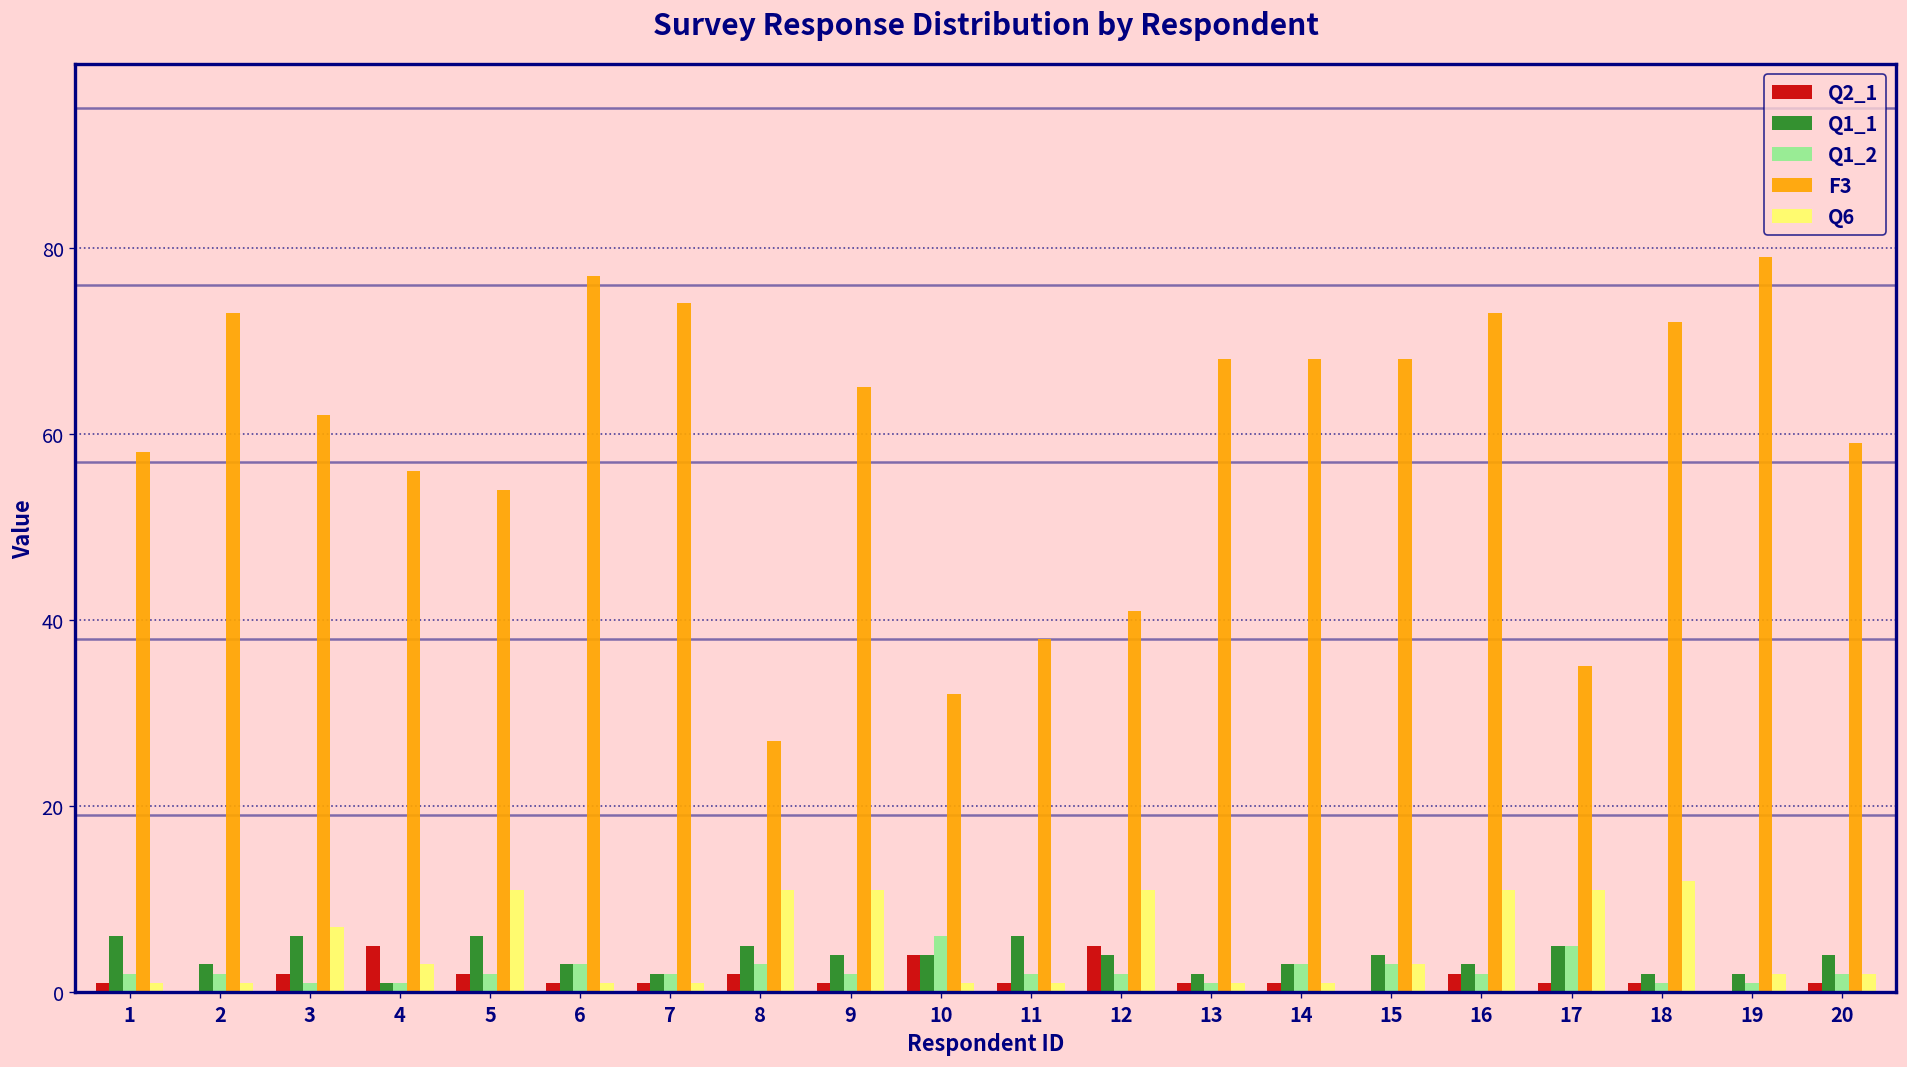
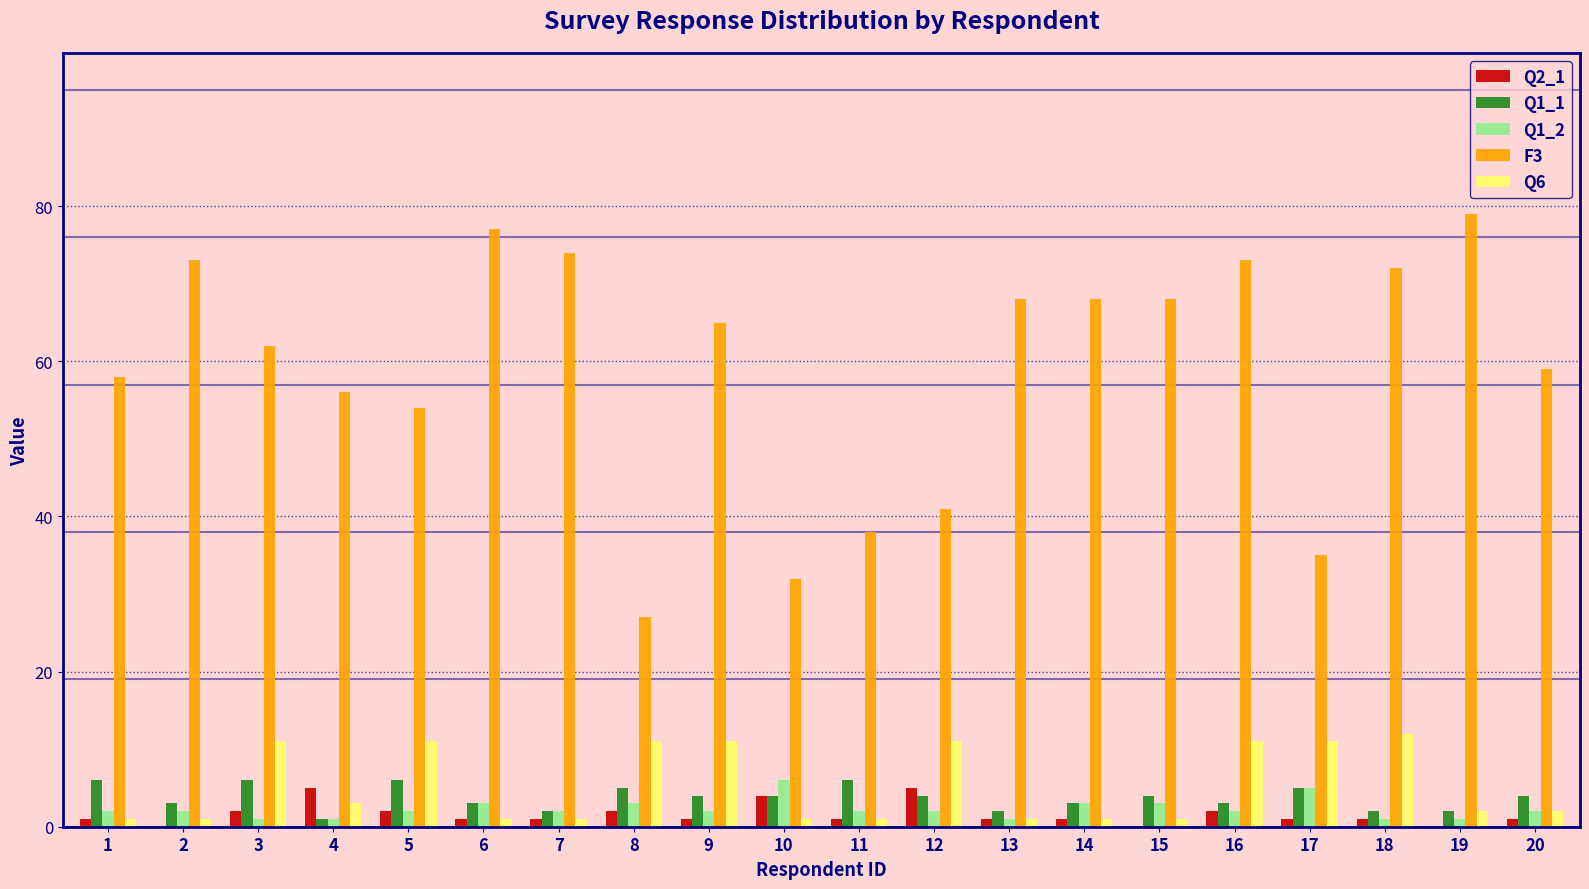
Q6, 3: 7 -> 11
Q6, 15: 3 -> 1
